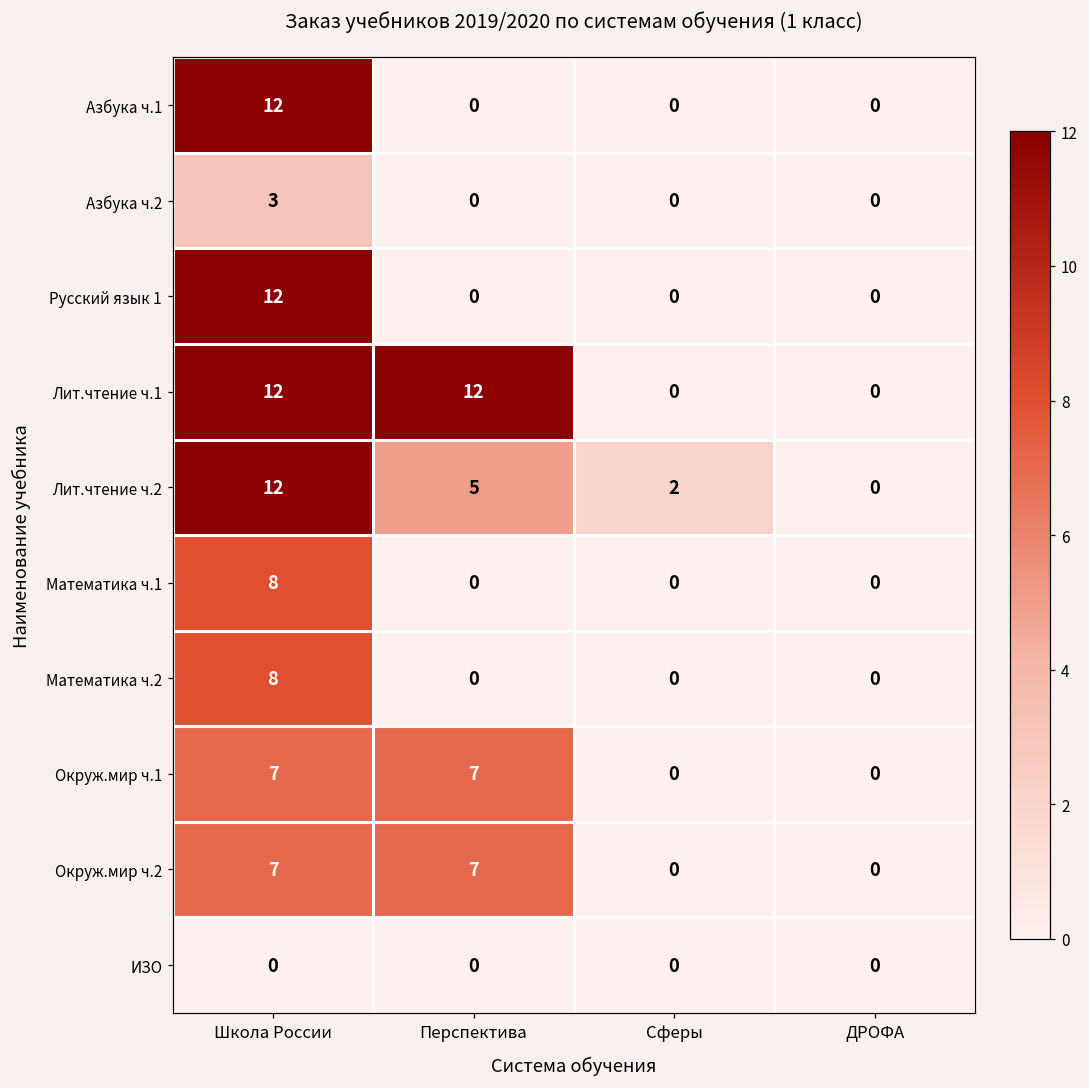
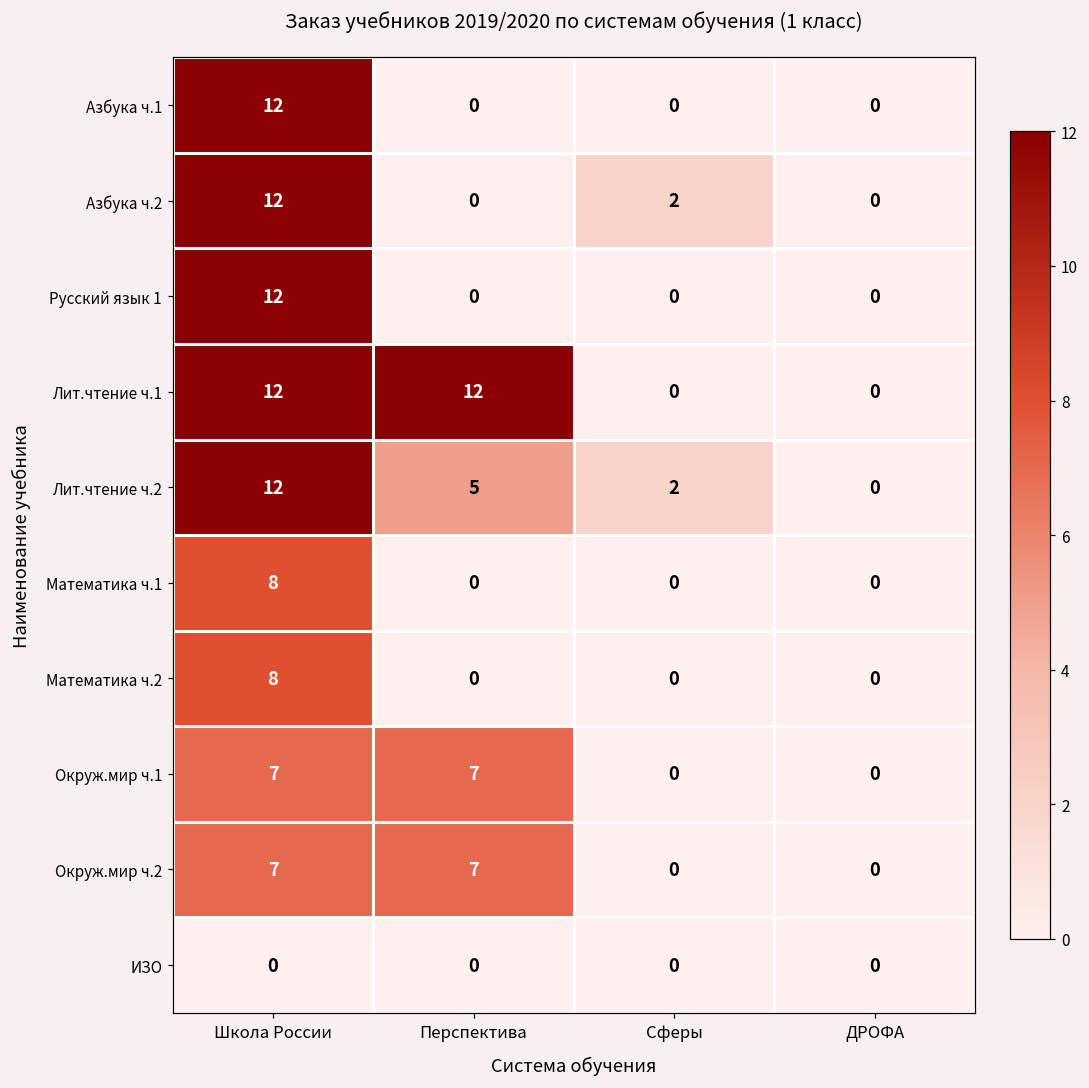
Азбука ч.2, Школа России: 3 -> 12
Азбука ч.2, Сферы: 0 -> 2
